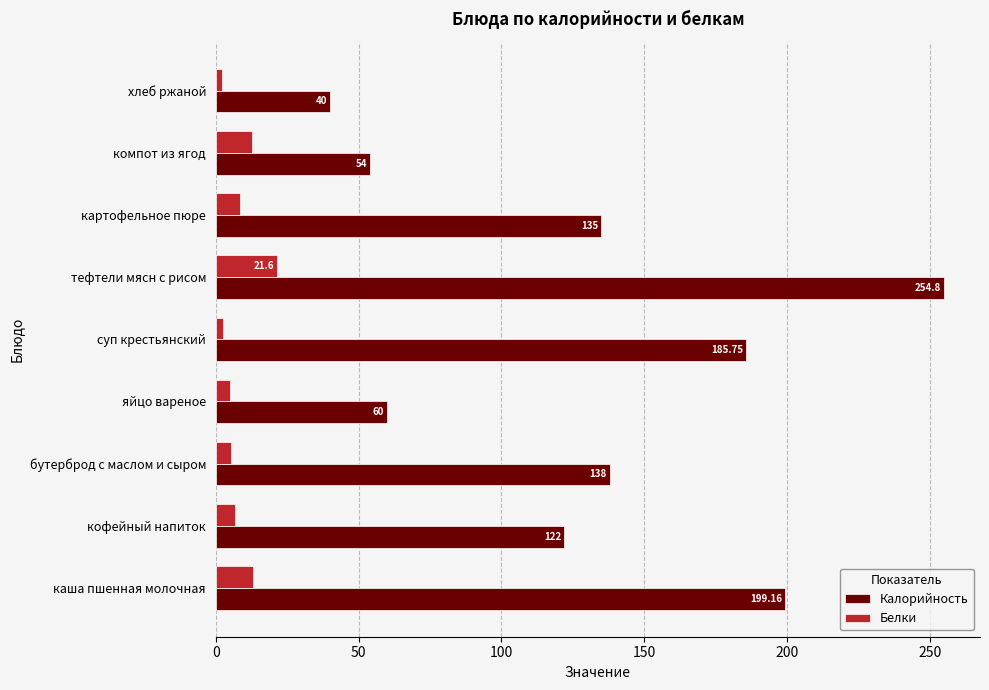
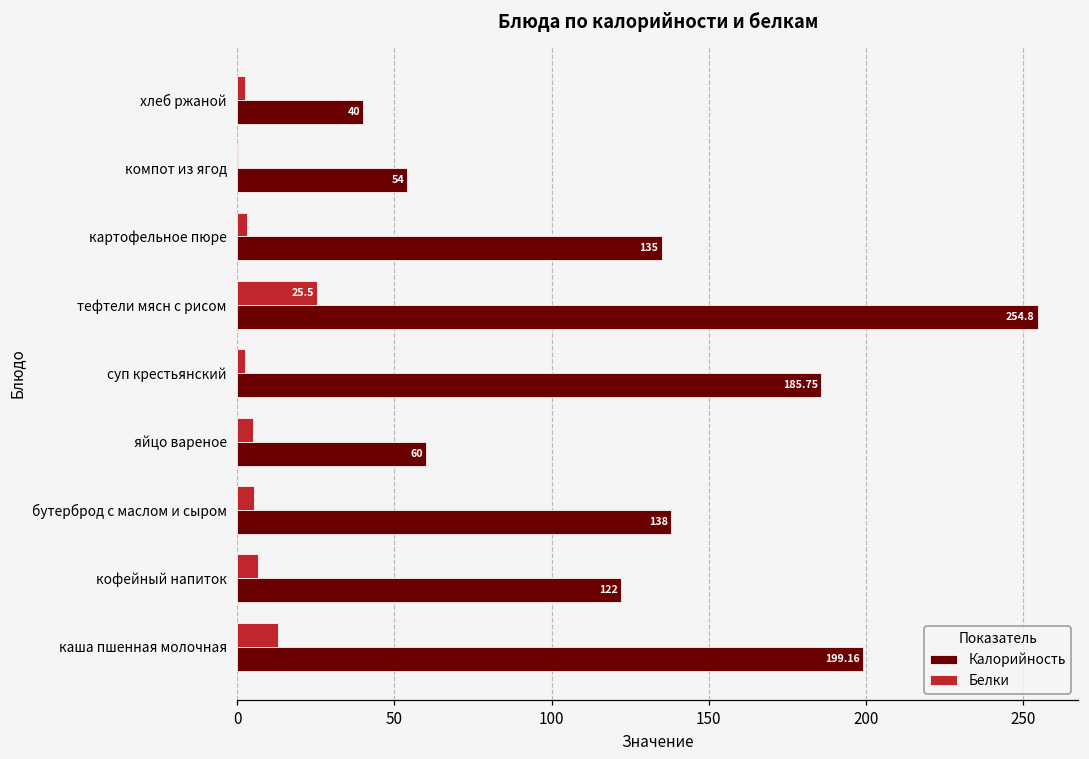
Белки, компот из ягод: 13 -> 0
Белки, картофельное пюре: 8 -> 3
Белки, тефтели мясн с рисом: 21.6 -> 25.5
